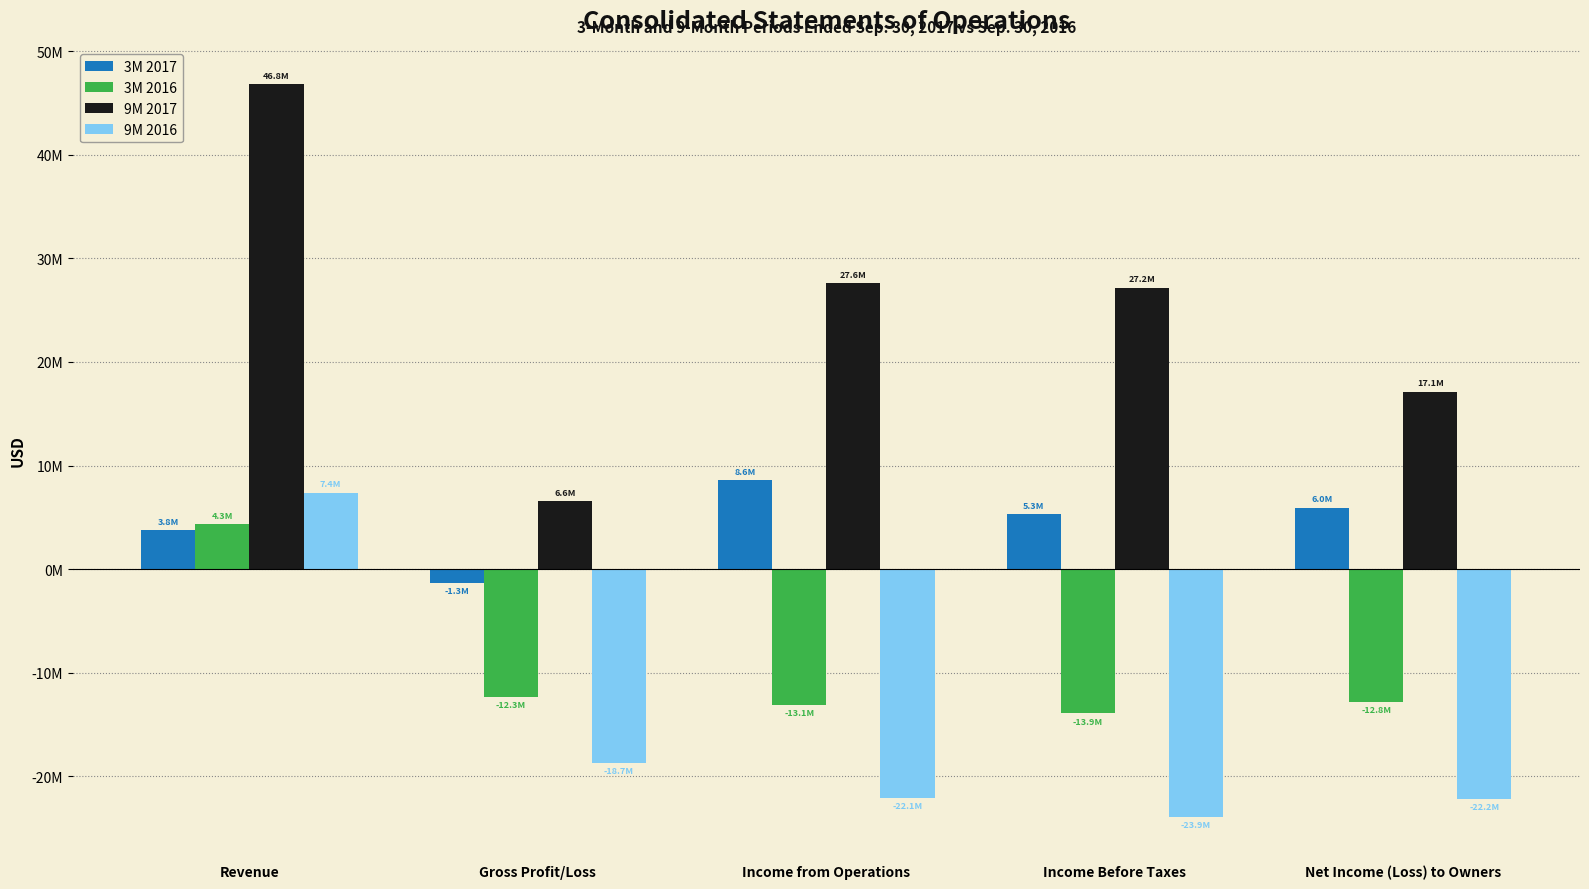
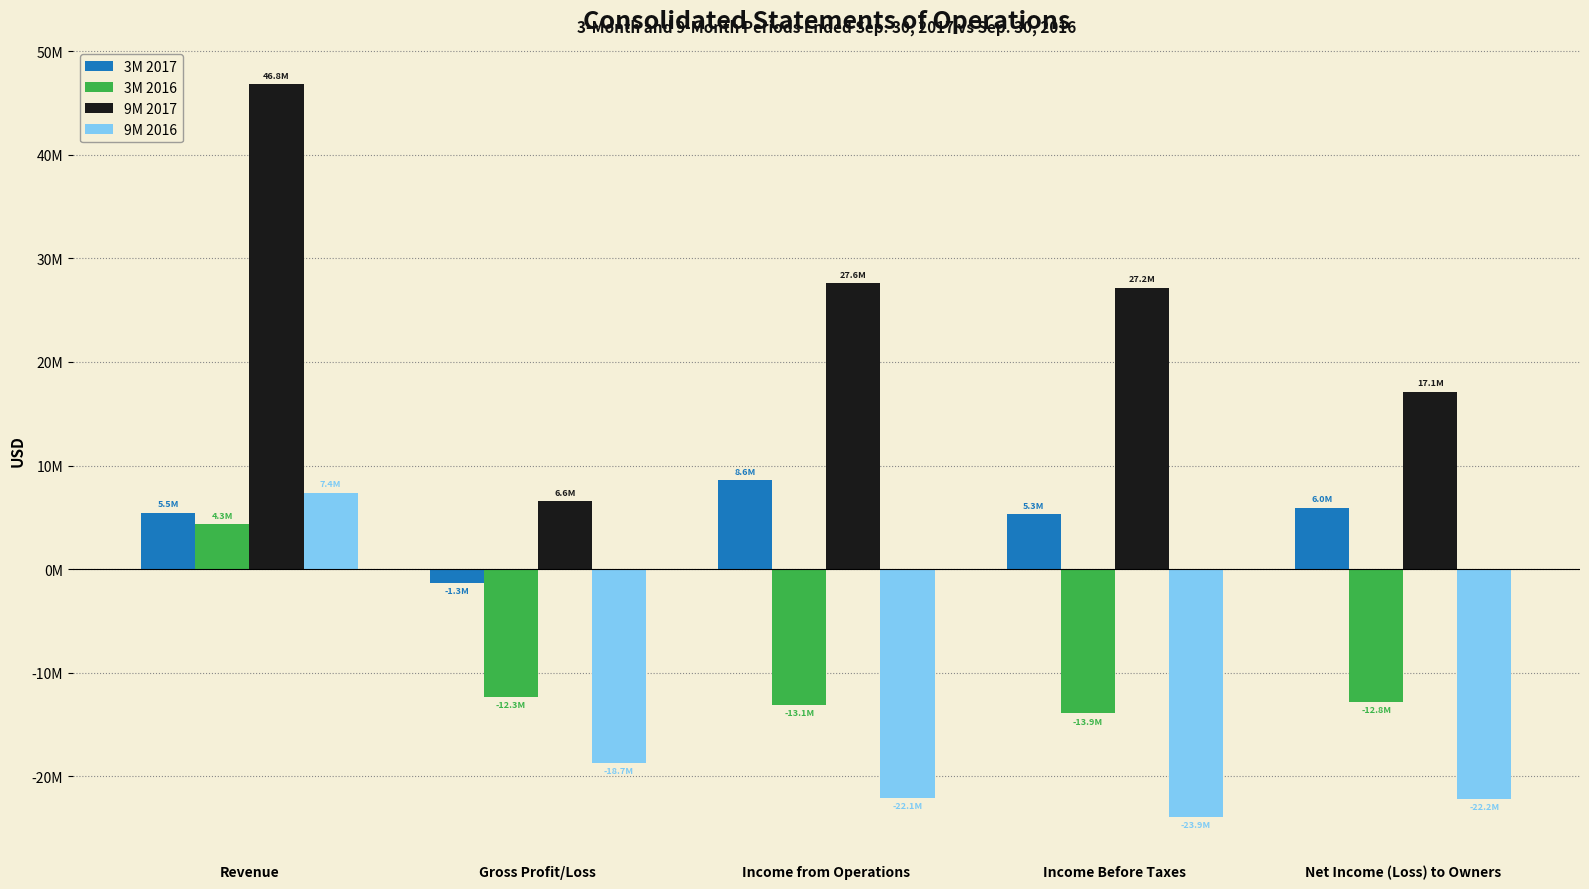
3M 2017, Revenue: 3.8M -> 5.5M
